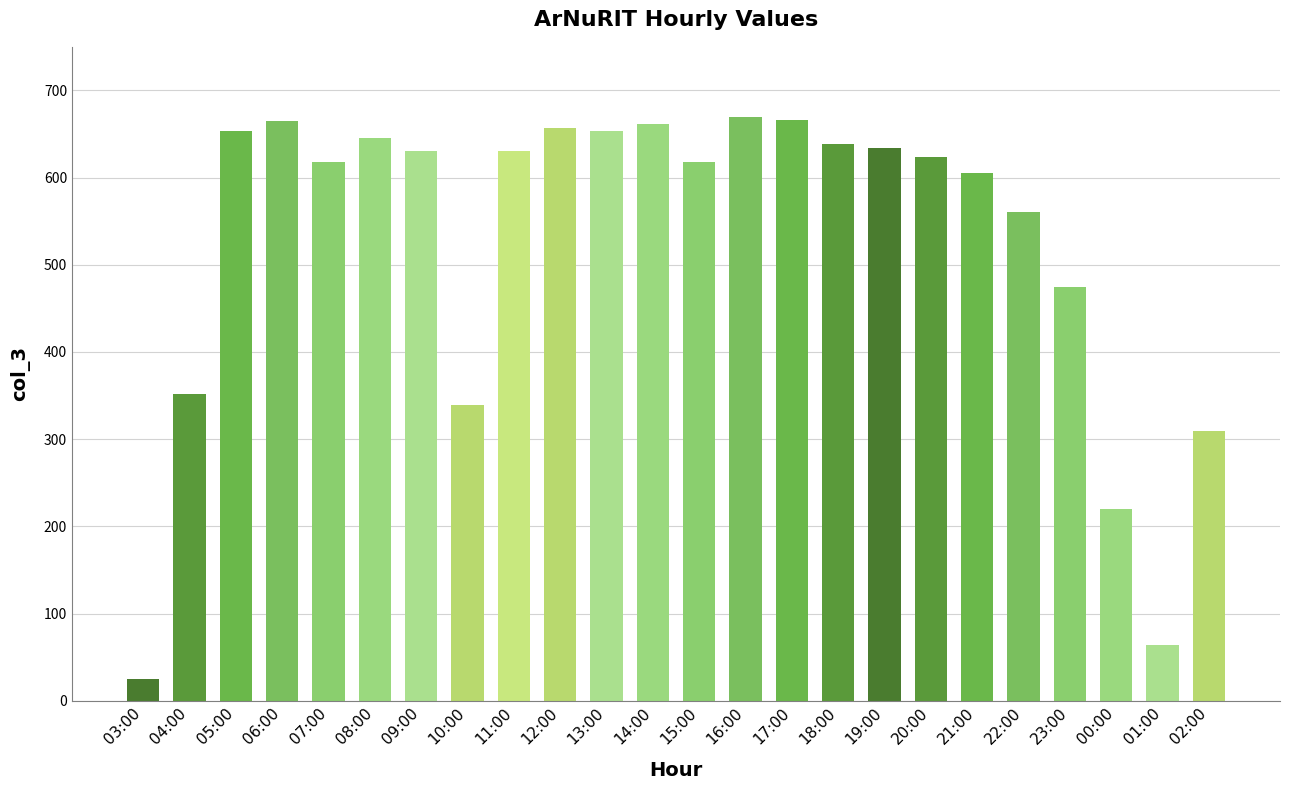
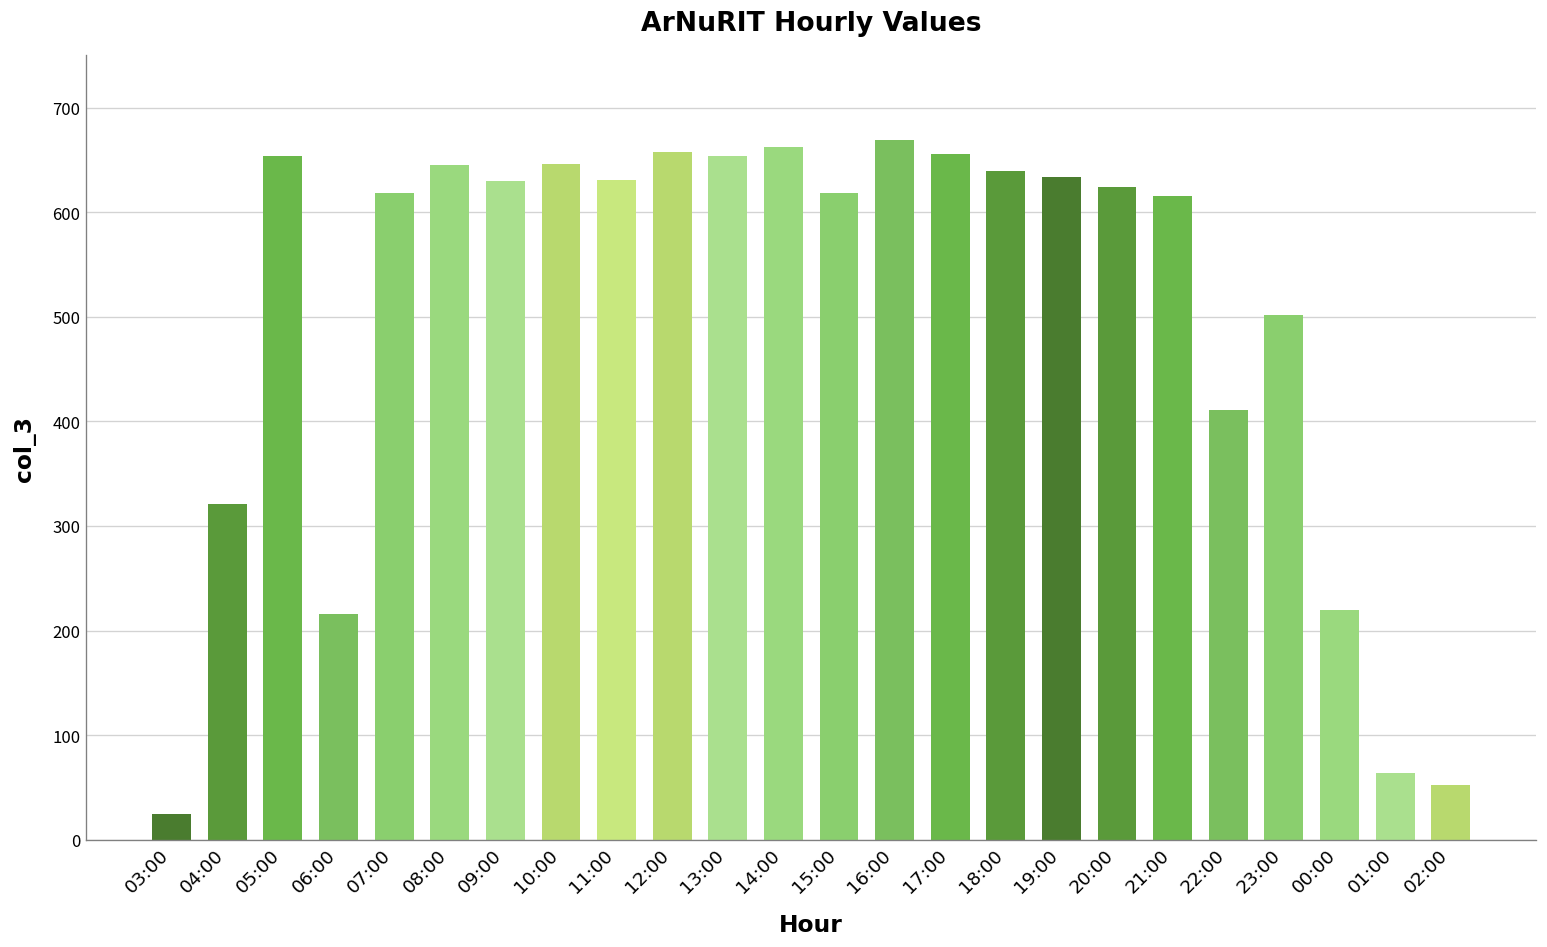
04:00: 350 -> 320
06:00: 670 -> 220
10:00: 340 -> 650
17:00: 670 -> 660
21:00: 610 -> 620
22:00: 560 -> 410
23:00: 480 -> 500
02:00: 310 -> 50
